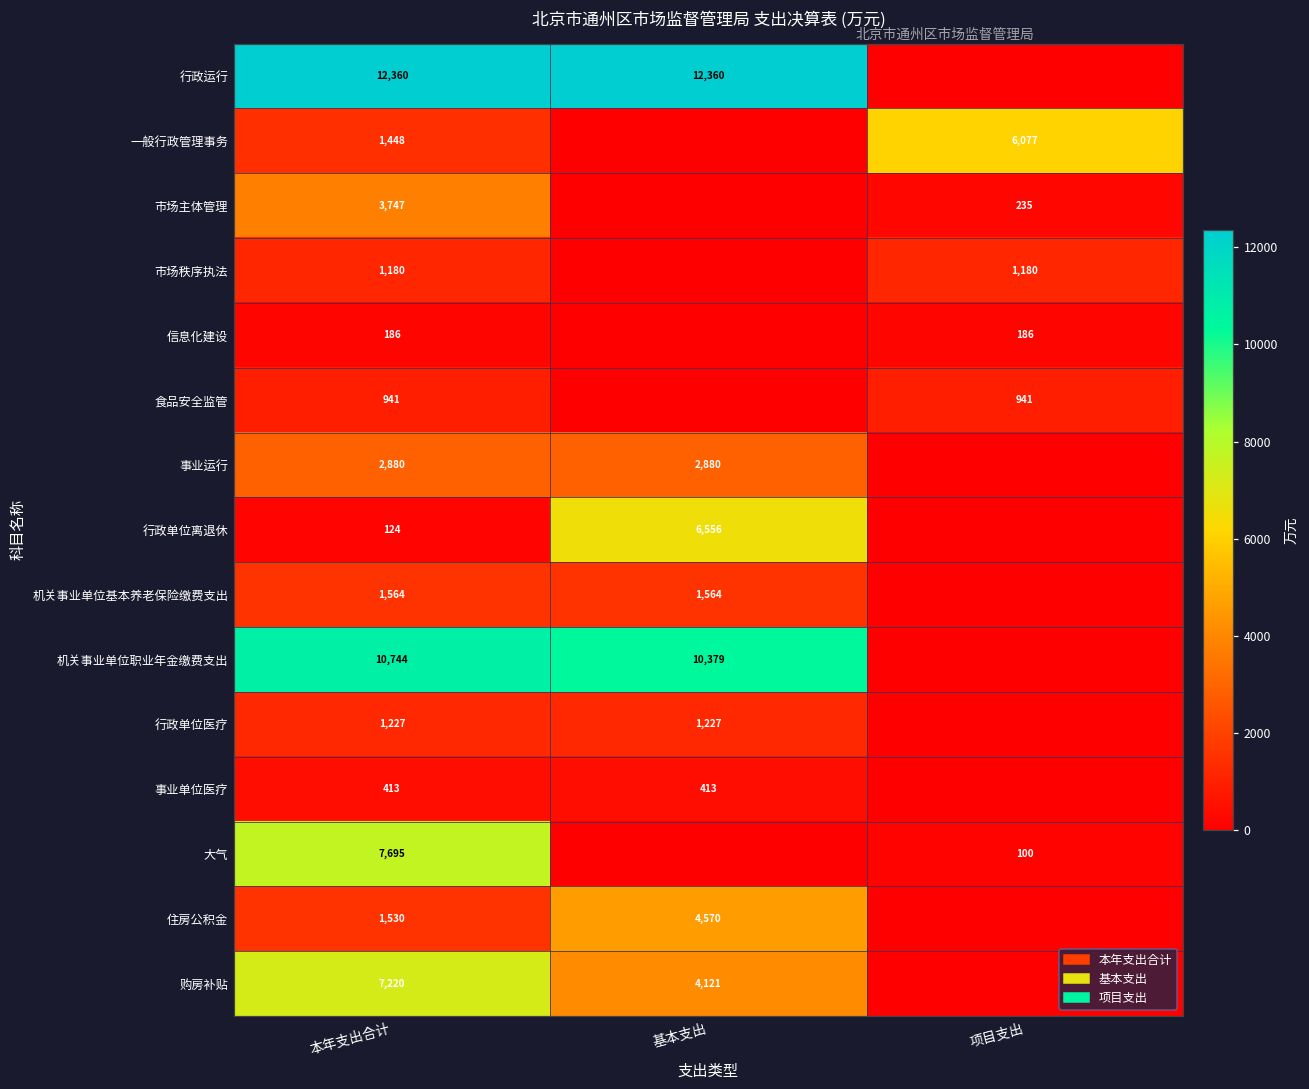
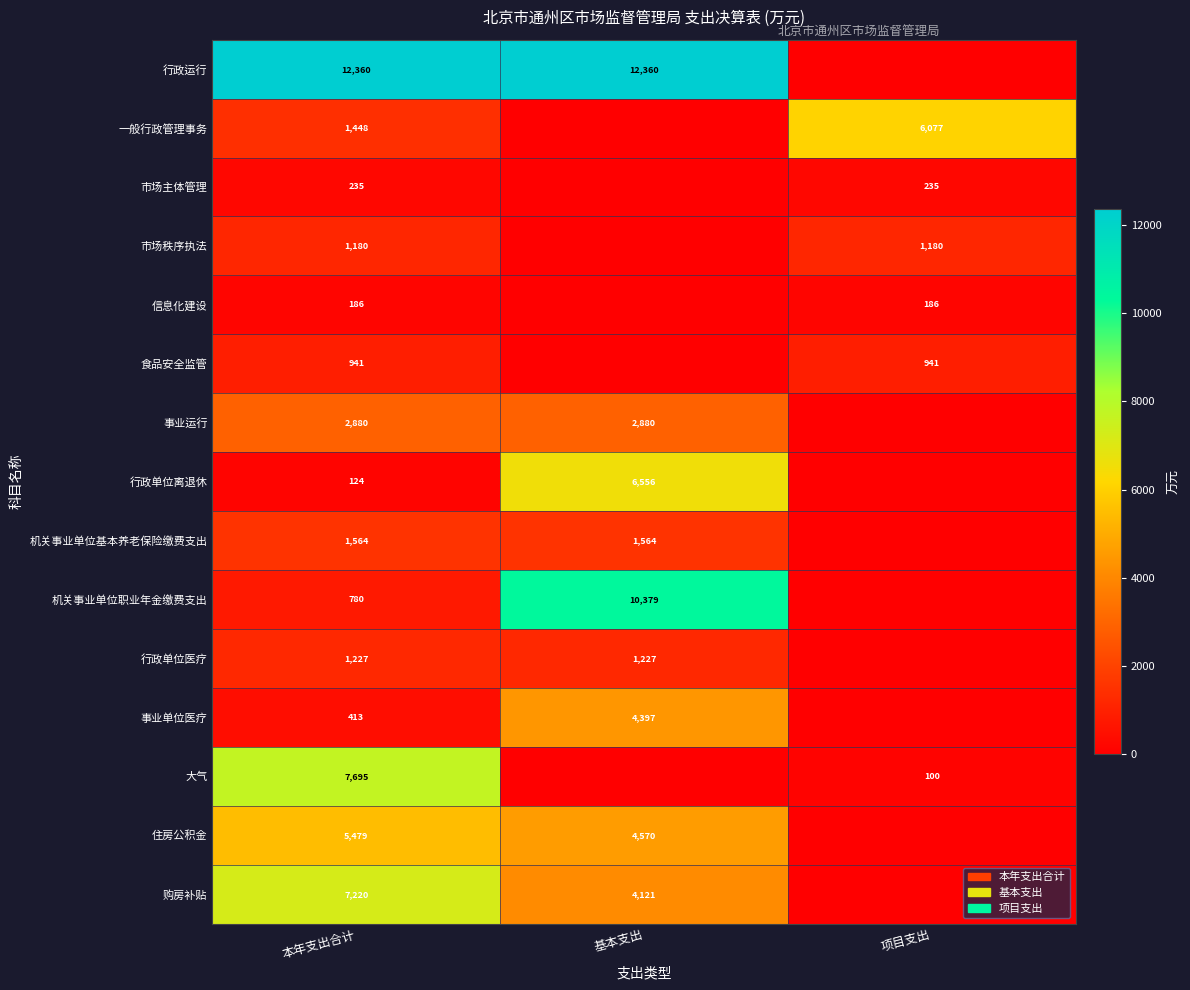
市场主体管理, 本年支出合计: 3,747 -> 235
机关事业单位职业年金缴费支出, 本年支出合计: 10,744 -> 780
事业单位医疗, 基本支出: 413 -> 4,397
住房公积金, 本年支出合计: 1,530 -> 5,479
